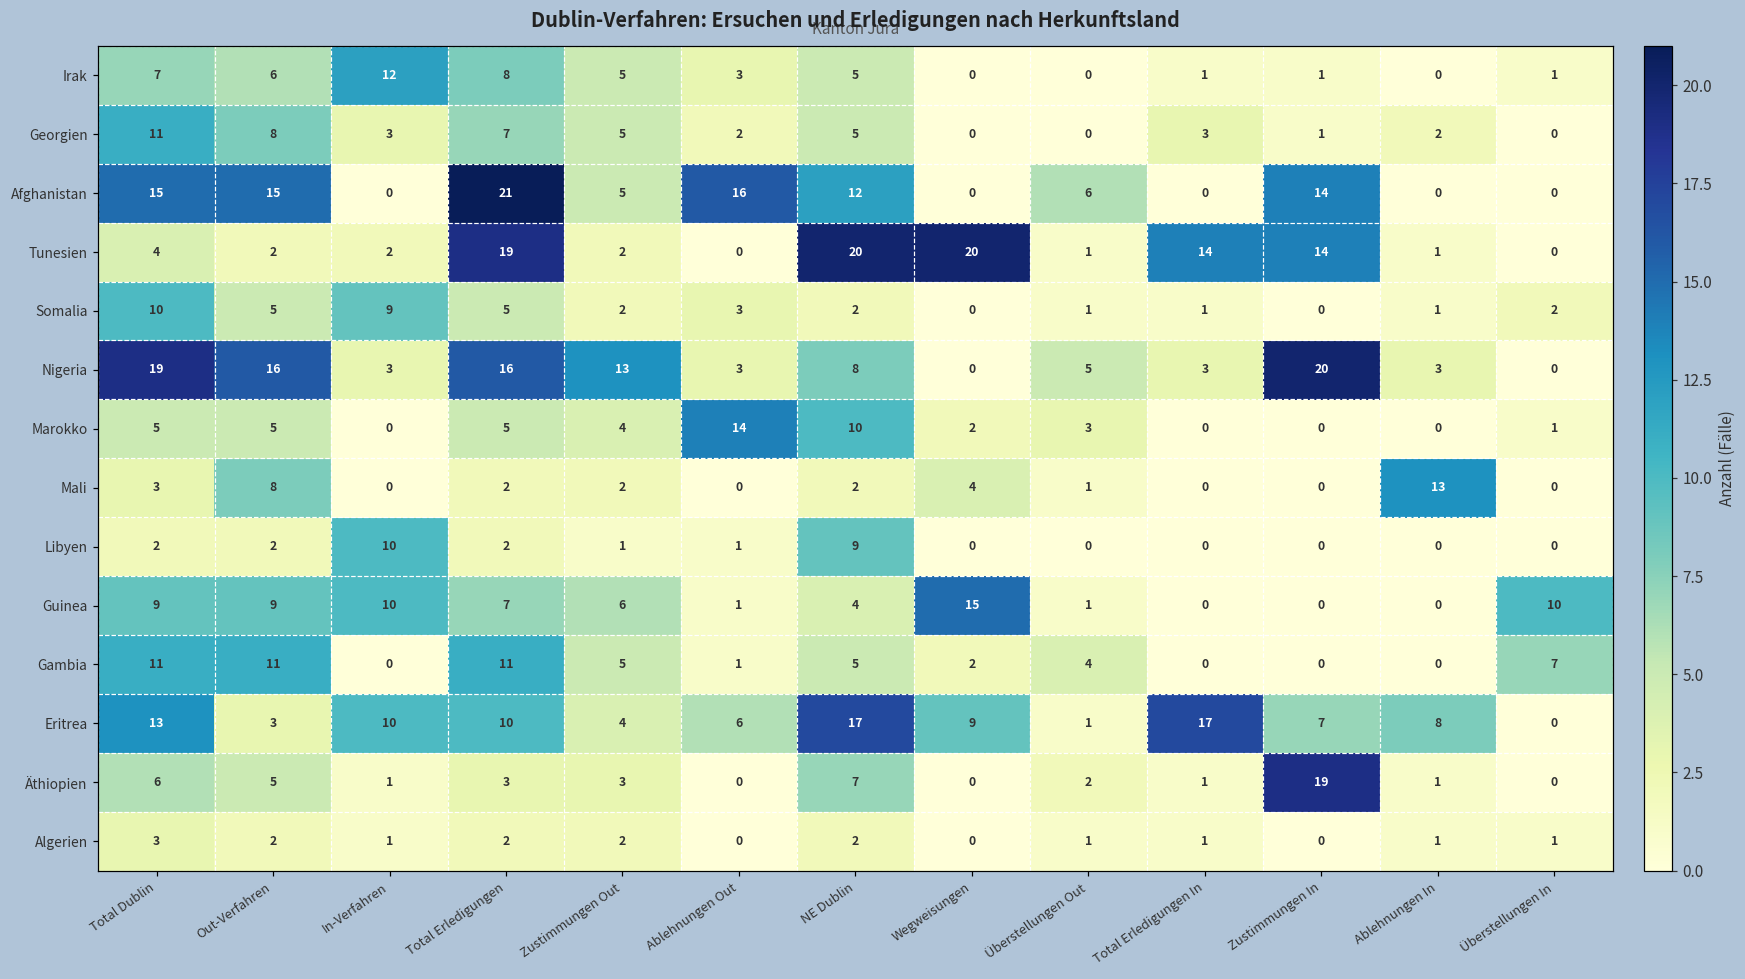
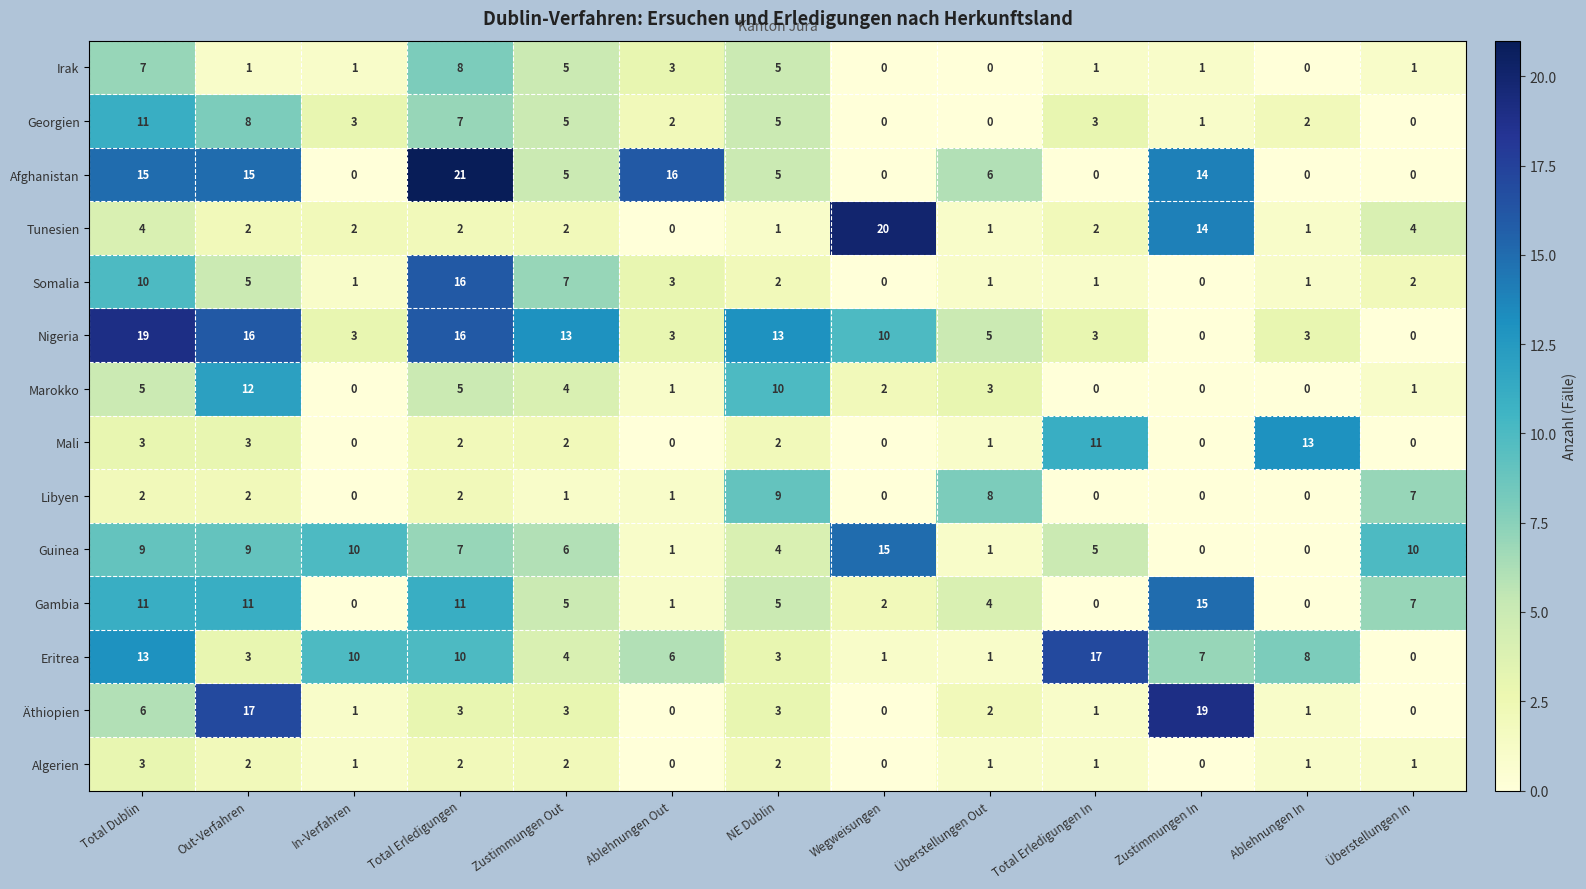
Irak, Out-Verfahren: 6 -> 1
Irak, In-Verfahren: 12 -> 1
Afghanistan, NE Dublin: 12 -> 5
Tunesien, Total Erledigungen: 19 -> 2
Tunesien, NE Dublin: 20 -> 1
Tunesien, Total Erledigungen In: 14 -> 2
Tunesien, Überstellungen In: 0 -> 4
Somalia, In-Verfahren: 9 -> 1
Somalia, Total Erledigungen: 5 -> 16
Somalia, Zustimmungen Out: 2 -> 7
Nigeria, NE Dublin: 8 -> 13
Nigeria, Wegweisungen: 0 -> 10
Nigeria, Zustimmungen In: 20 -> 0
Marokko, Out-Verfahren: 5 -> 12
Marokko, Ablehnungen Out: 14 -> 1
Mali, Out-Verfahren: 8 -> 3
Mali, Wegweisungen: 4 -> 0
Mali, Total Erledigungen In: 0 -> 11
Libyen, In-Verfahren: 10 -> 0
Libyen, Überstellungen Out: 0 -> 8
Libyen, Überstellungen In: 0 -> 7
Guinea, Total Erledigungen In: 0 -> 5
Gambia, Zustimmungen In: 0 -> 15
Eritrea, NE Dublin: 17 -> 3
Eritrea, Wegweisungen: 9 -> 1
Äthiopien, Out-Verfahren: 5 -> 17
Äthiopien, NE Dublin: 7 -> 3
